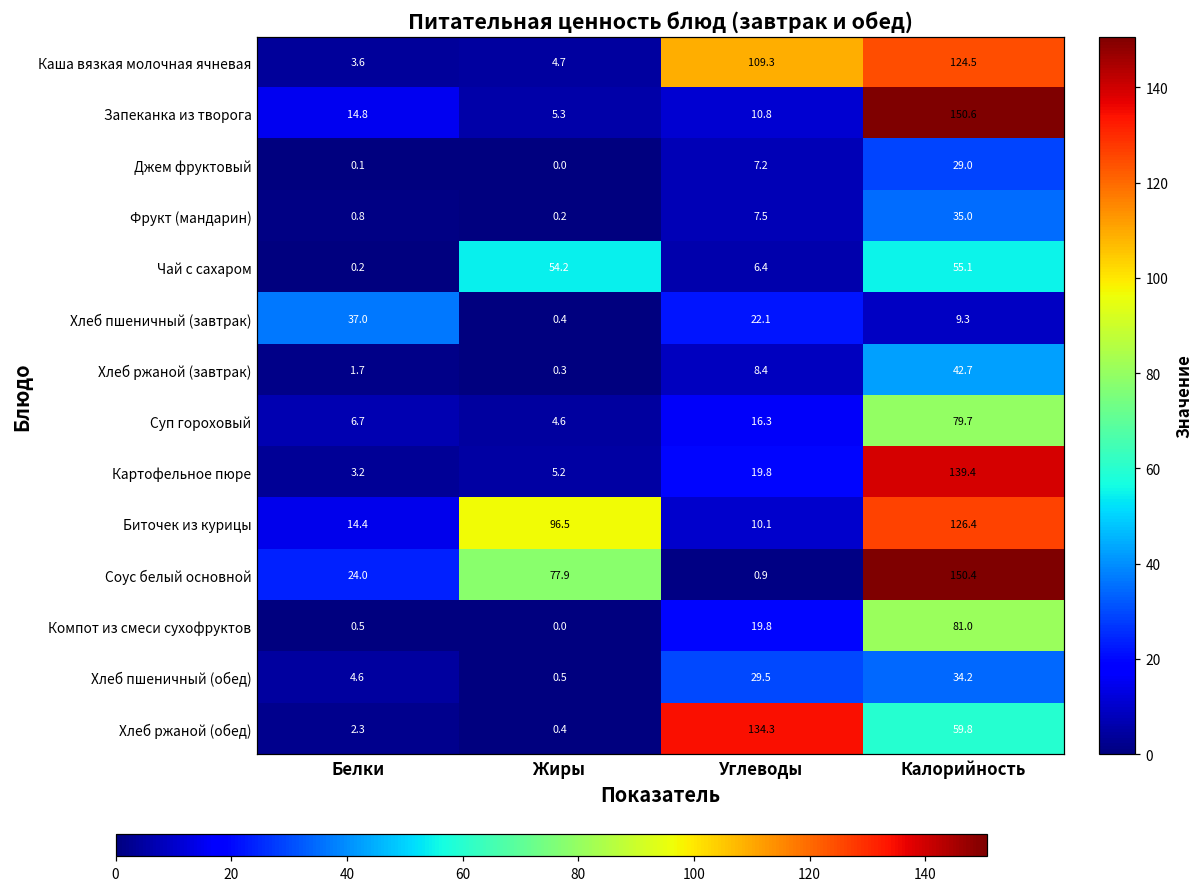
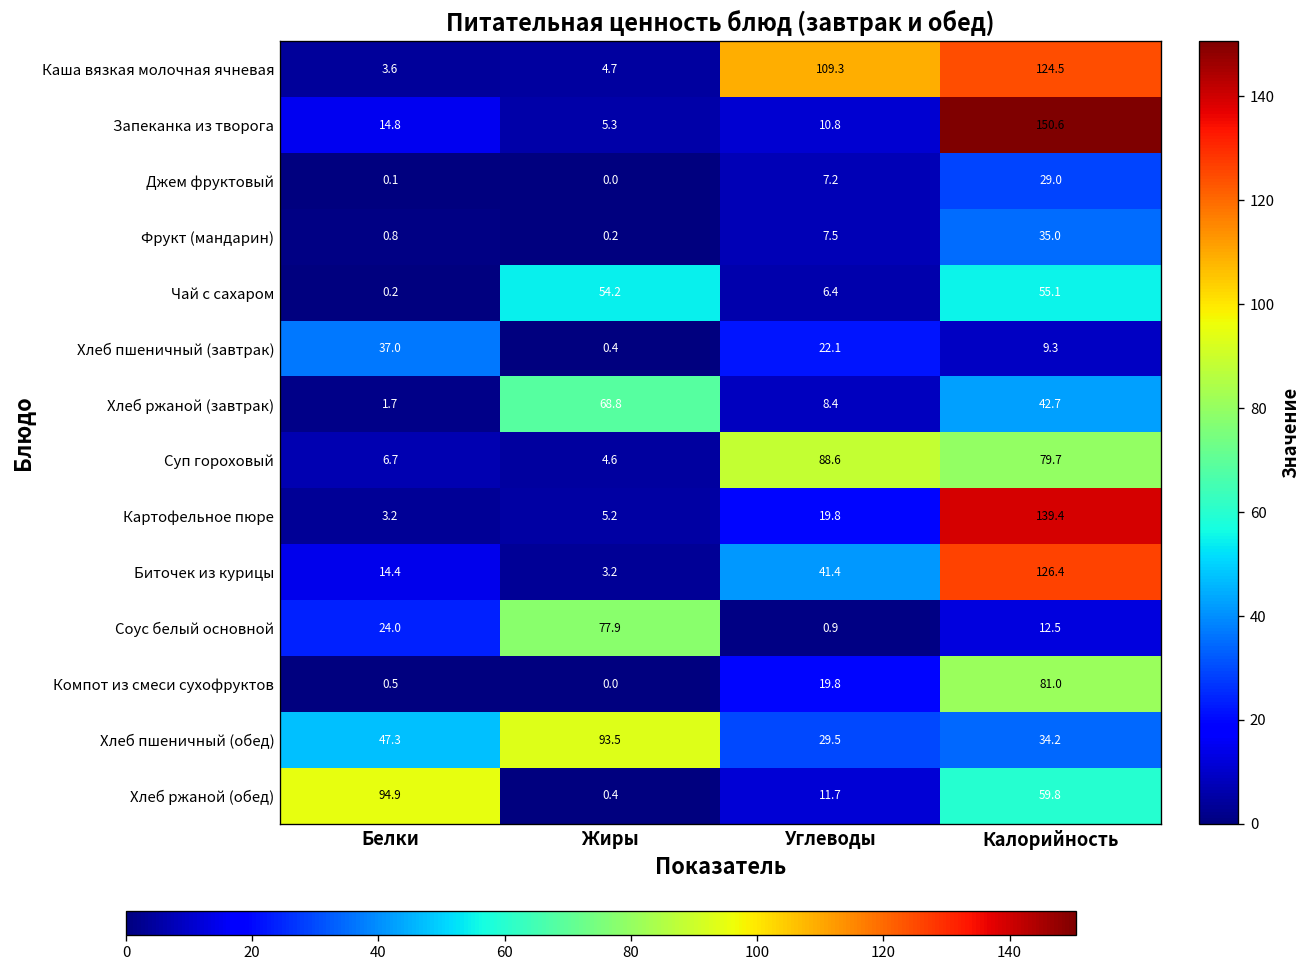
Хлеб ржаной (завтрак), Жиры: 0.3 -> 68.8
Суп гороховый, Углеводы: 16.3 -> 88.6
Биточек из курицы, Жиры: 96.5 -> 3.2
Биточек из курицы, Углеводы: 10.1 -> 41.4
Соус белый основной, Калорийность: 150.4 -> 12.5
Хлеб пшеничный (обед), Белки: 4.6 -> 47.3
Хлеб пшеничный (обед), Жиры: 0.5 -> 93.5
Хлеб ржаной (обед), Белки: 2.3 -> 94.9
Хлеб ржаной (обед), Углеводы: 134.3 -> 11.7
